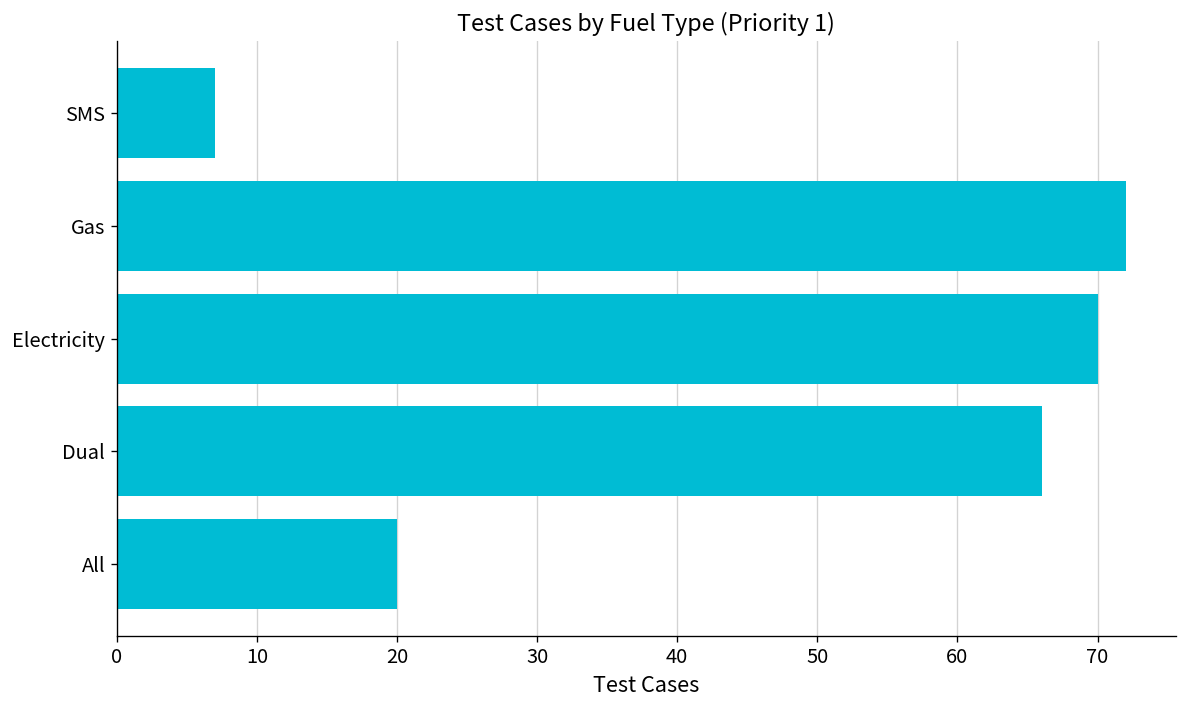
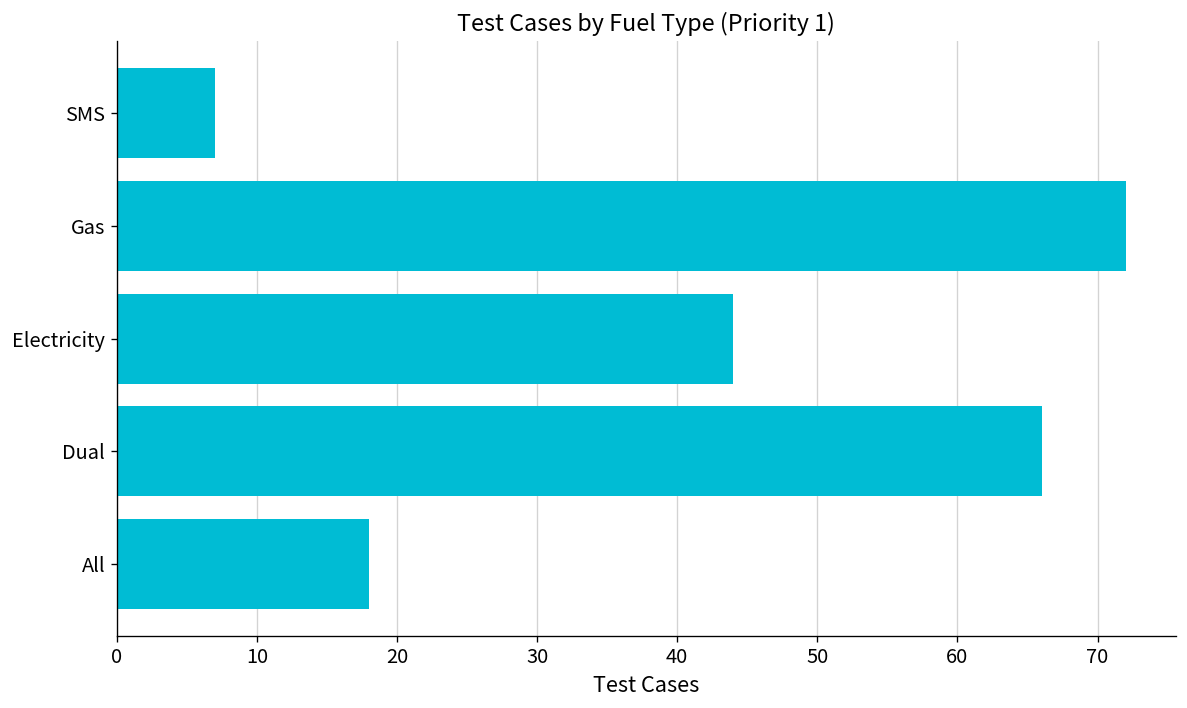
Electricity: 70 -> 44
All: 20 -> 18
